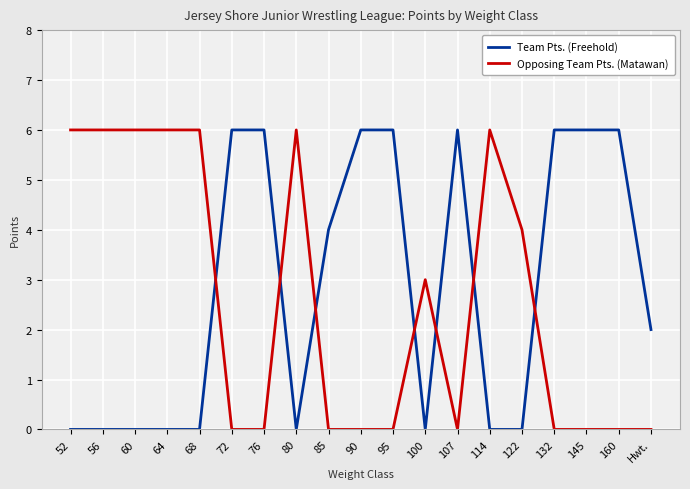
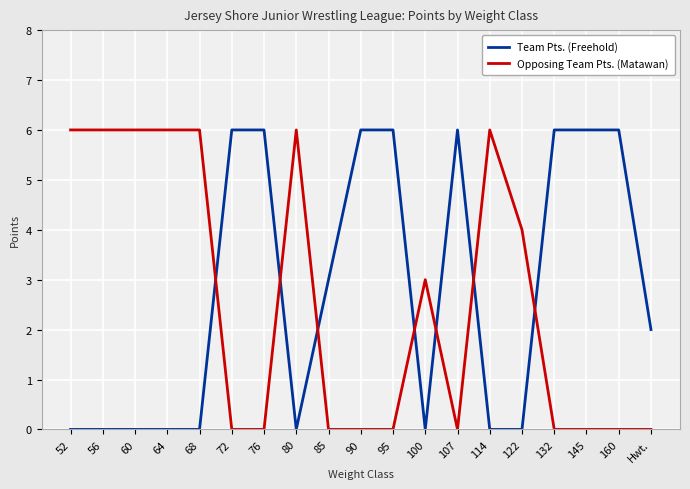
Team Pts. (Freehold), 85: 4 -> 3
